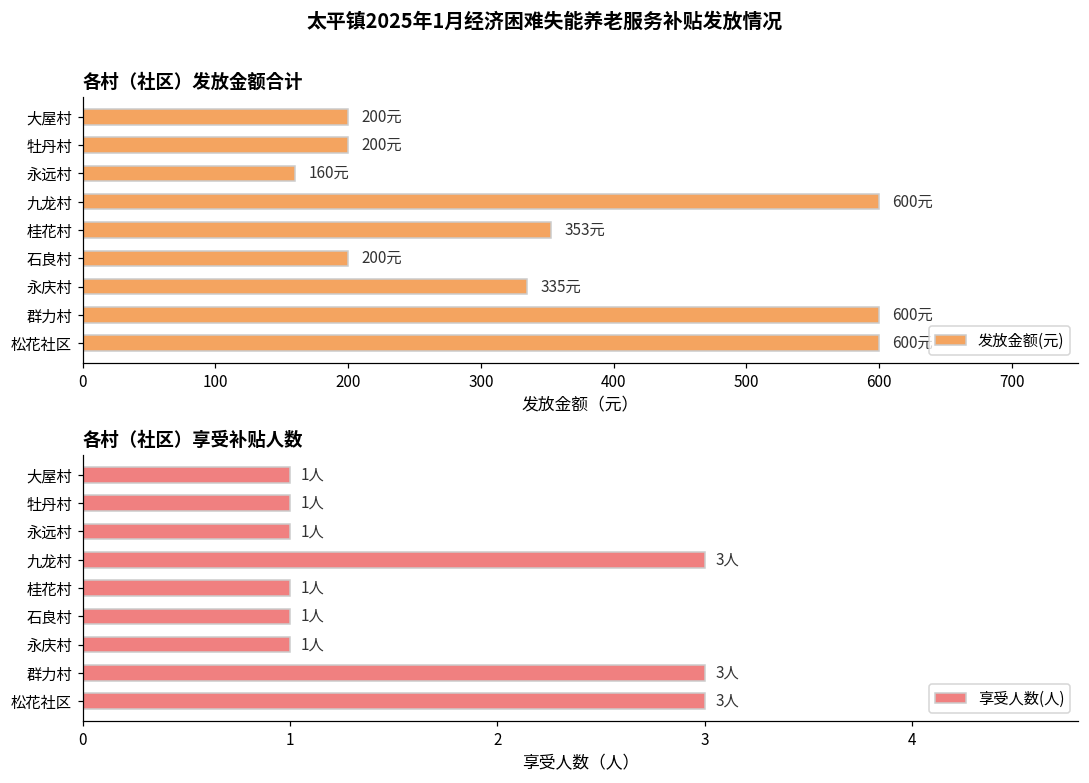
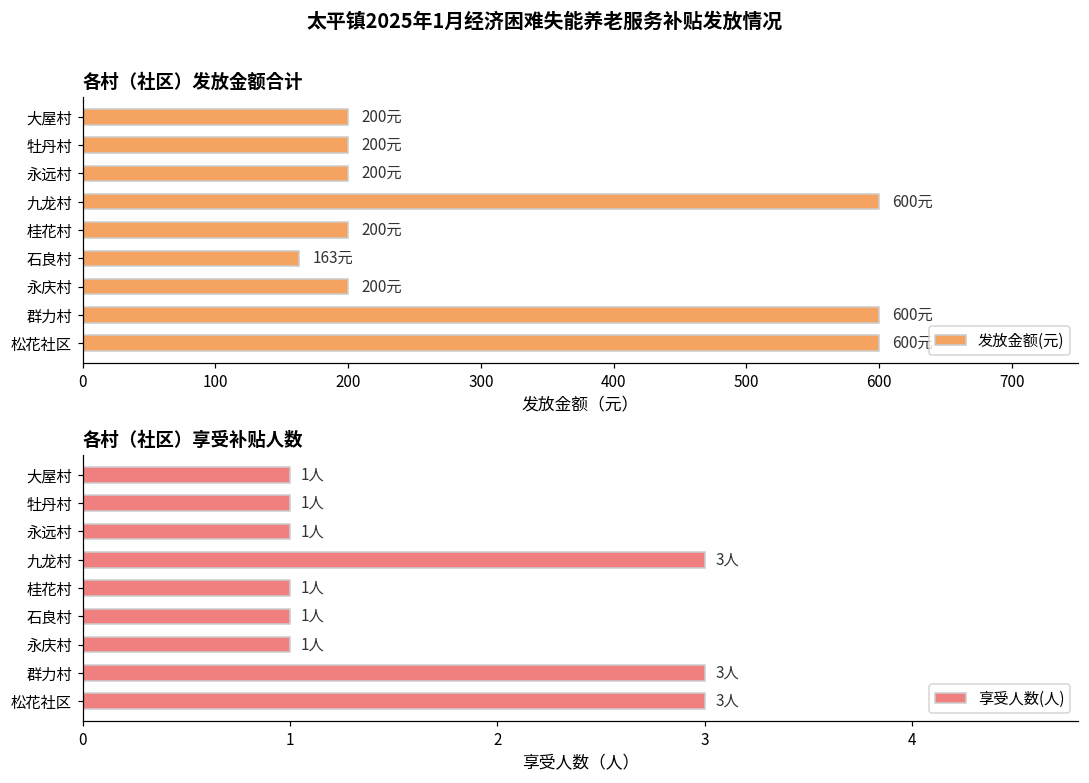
各村（社区）发放金额合计, 永远村: 160元 -> 200元
各村（社区）发放金额合计, 桂花村: 353元 -> 200元
各村（社区）发放金额合计, 石良村: 200元 -> 163元
各村（社区）发放金额合计, 永庆村: 335元 -> 200元
